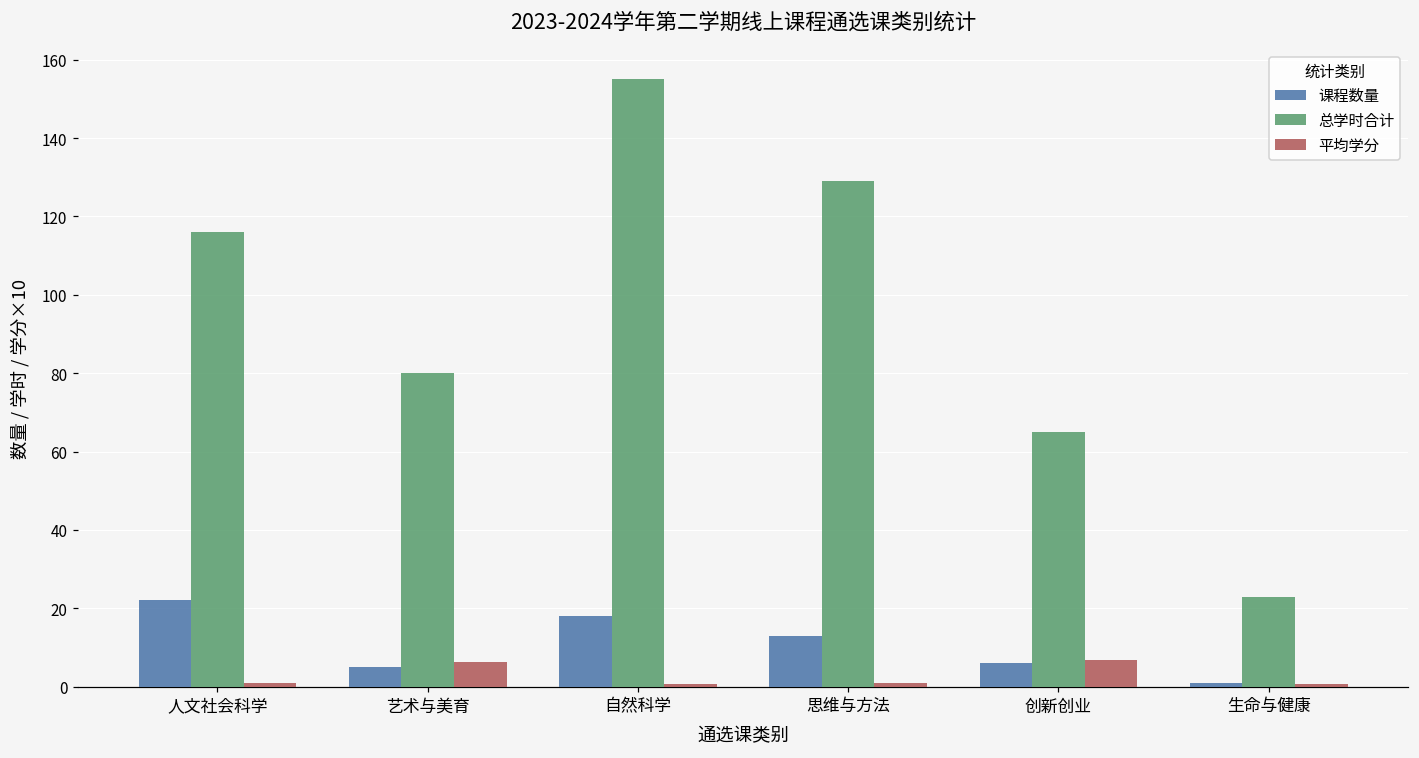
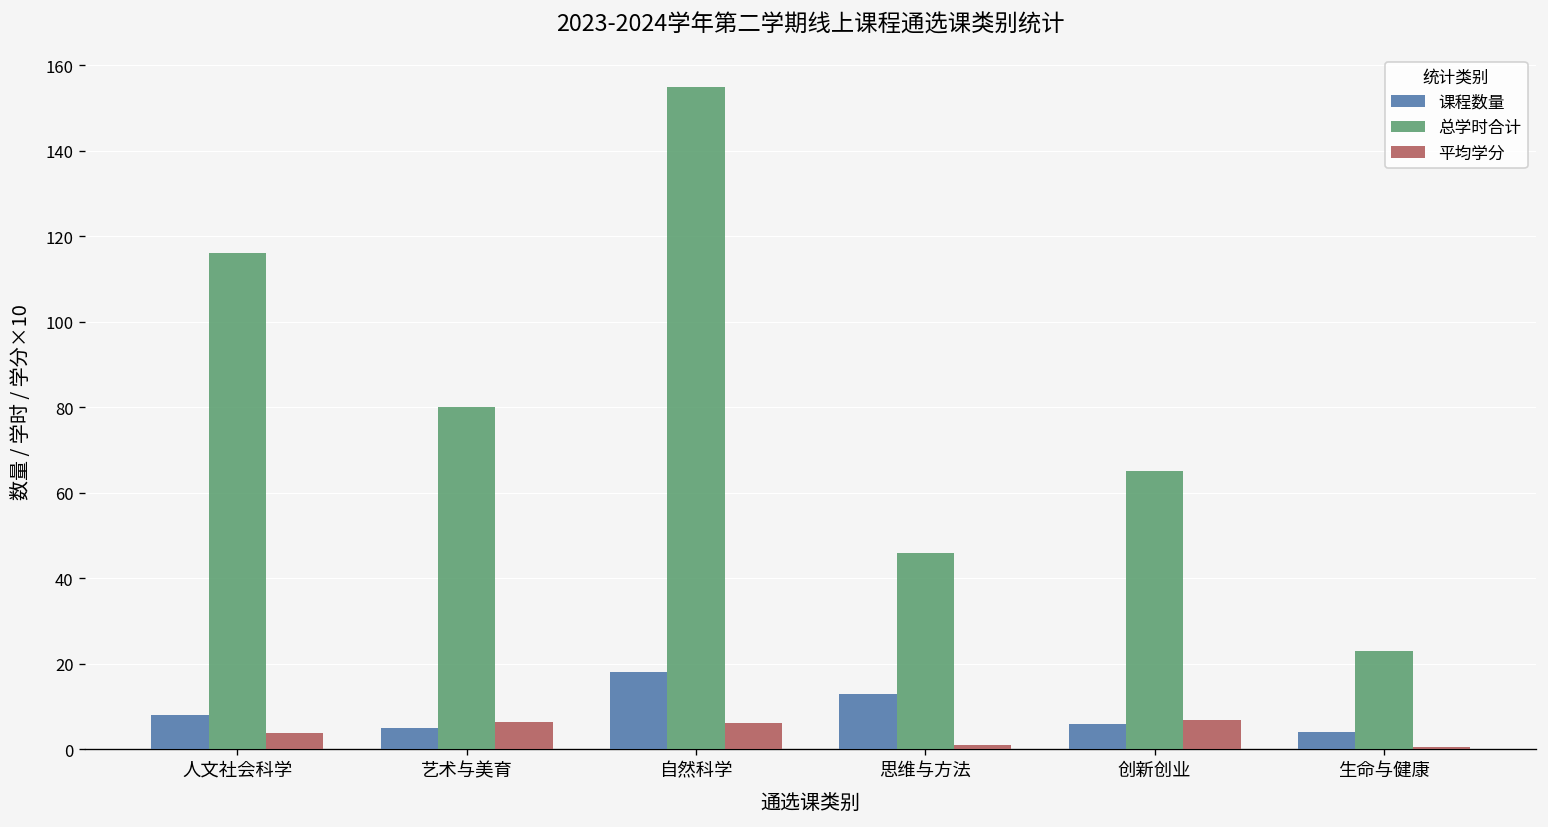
课程数量, 人文社会科学: 22 -> 8
平均学分, 人文社会科学: 1 -> 4
平均学分, 自然科学: 1 -> 6
总学时合计, 思维与方法: 129 -> 46
课程数量, 生命与健康: 1 -> 4
